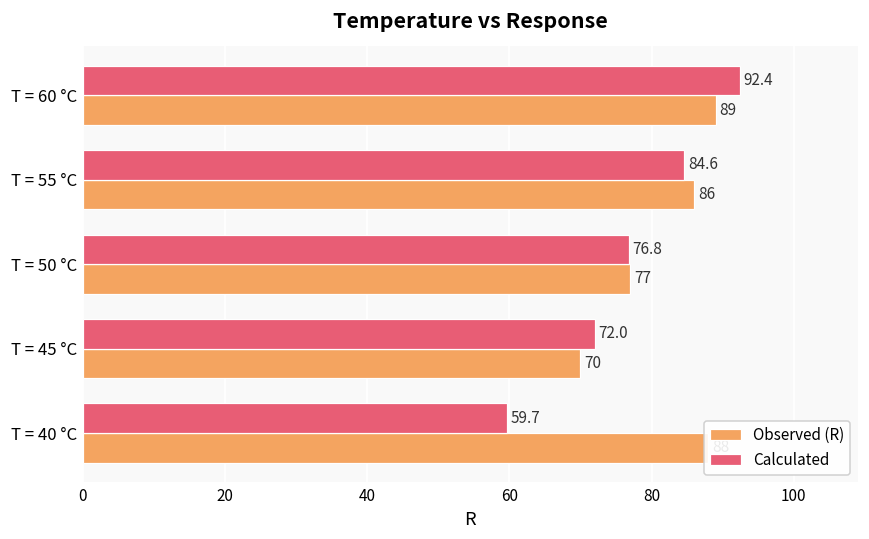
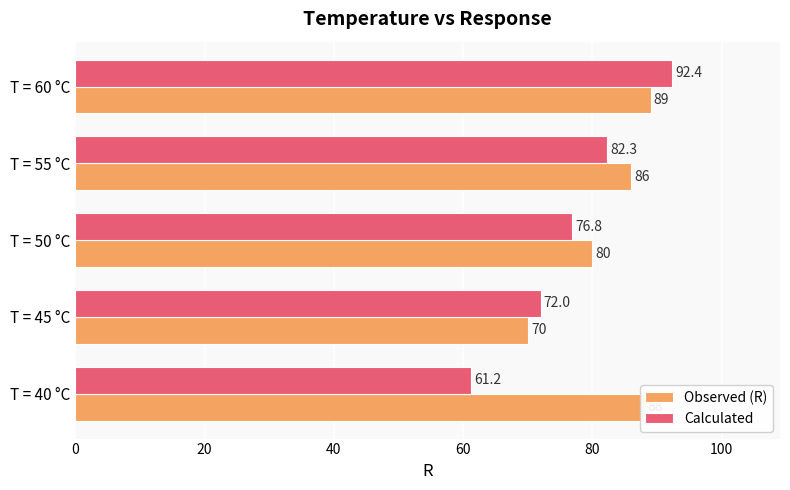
Calculated, T = 55 °C: 84.6 -> 82.3
Observed (R), T = 50 °C: 77 -> 80
Calculated, T = 40 °C: 59.7 -> 61.2
